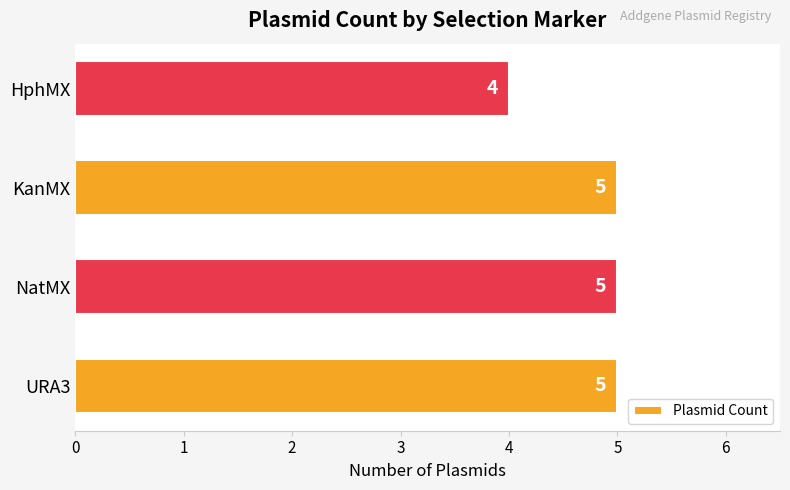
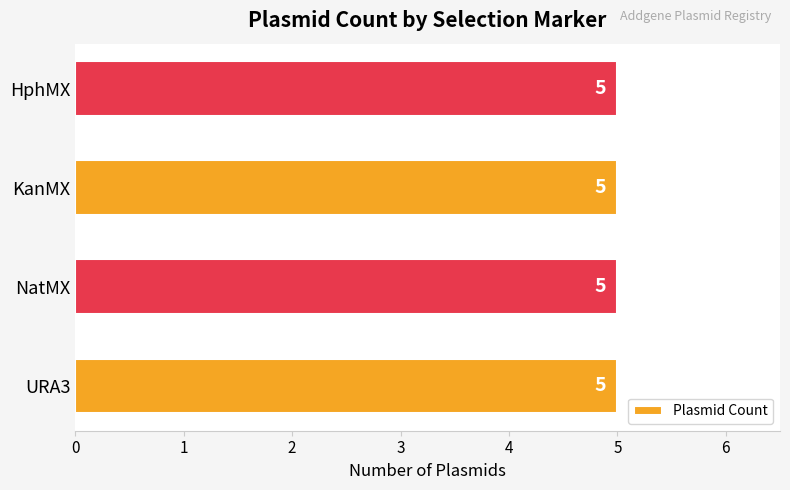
HphMX: 4 -> 5
